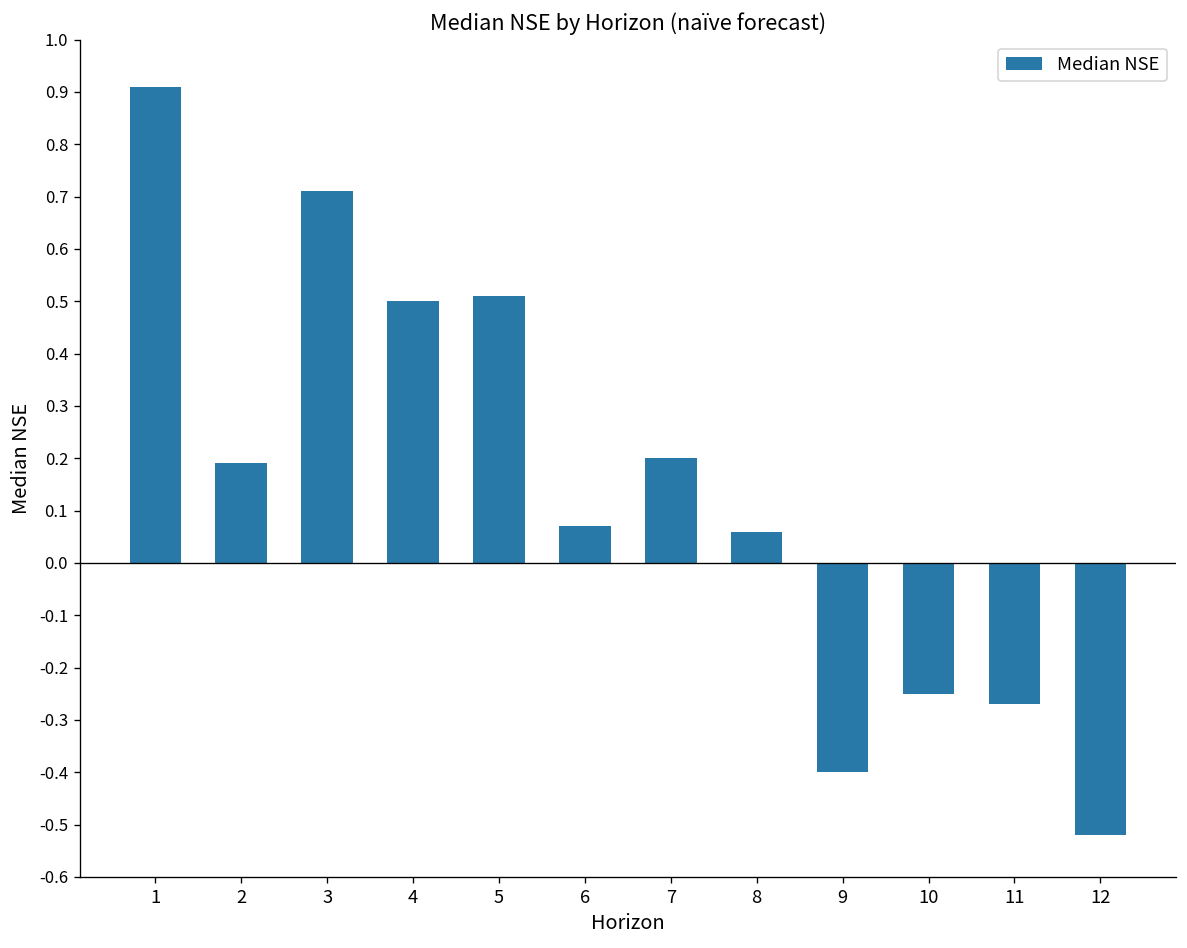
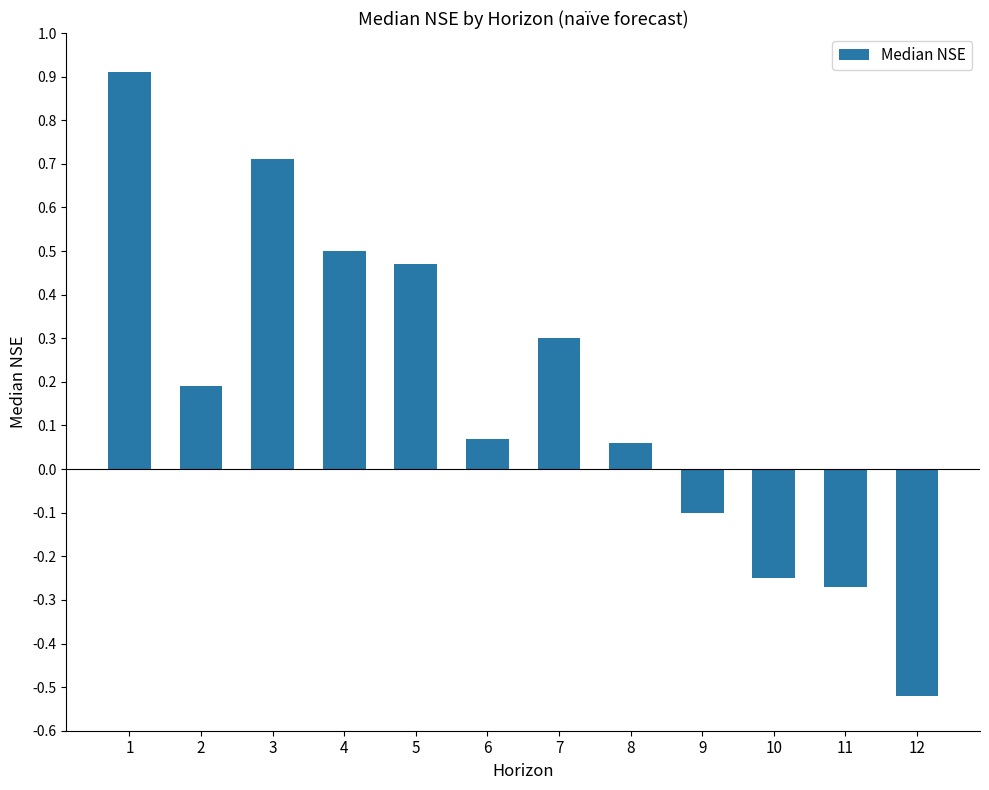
5: 0.51 -> 0.47
7: 0.2 -> 0.3
9: -0.4 -> -0.1
